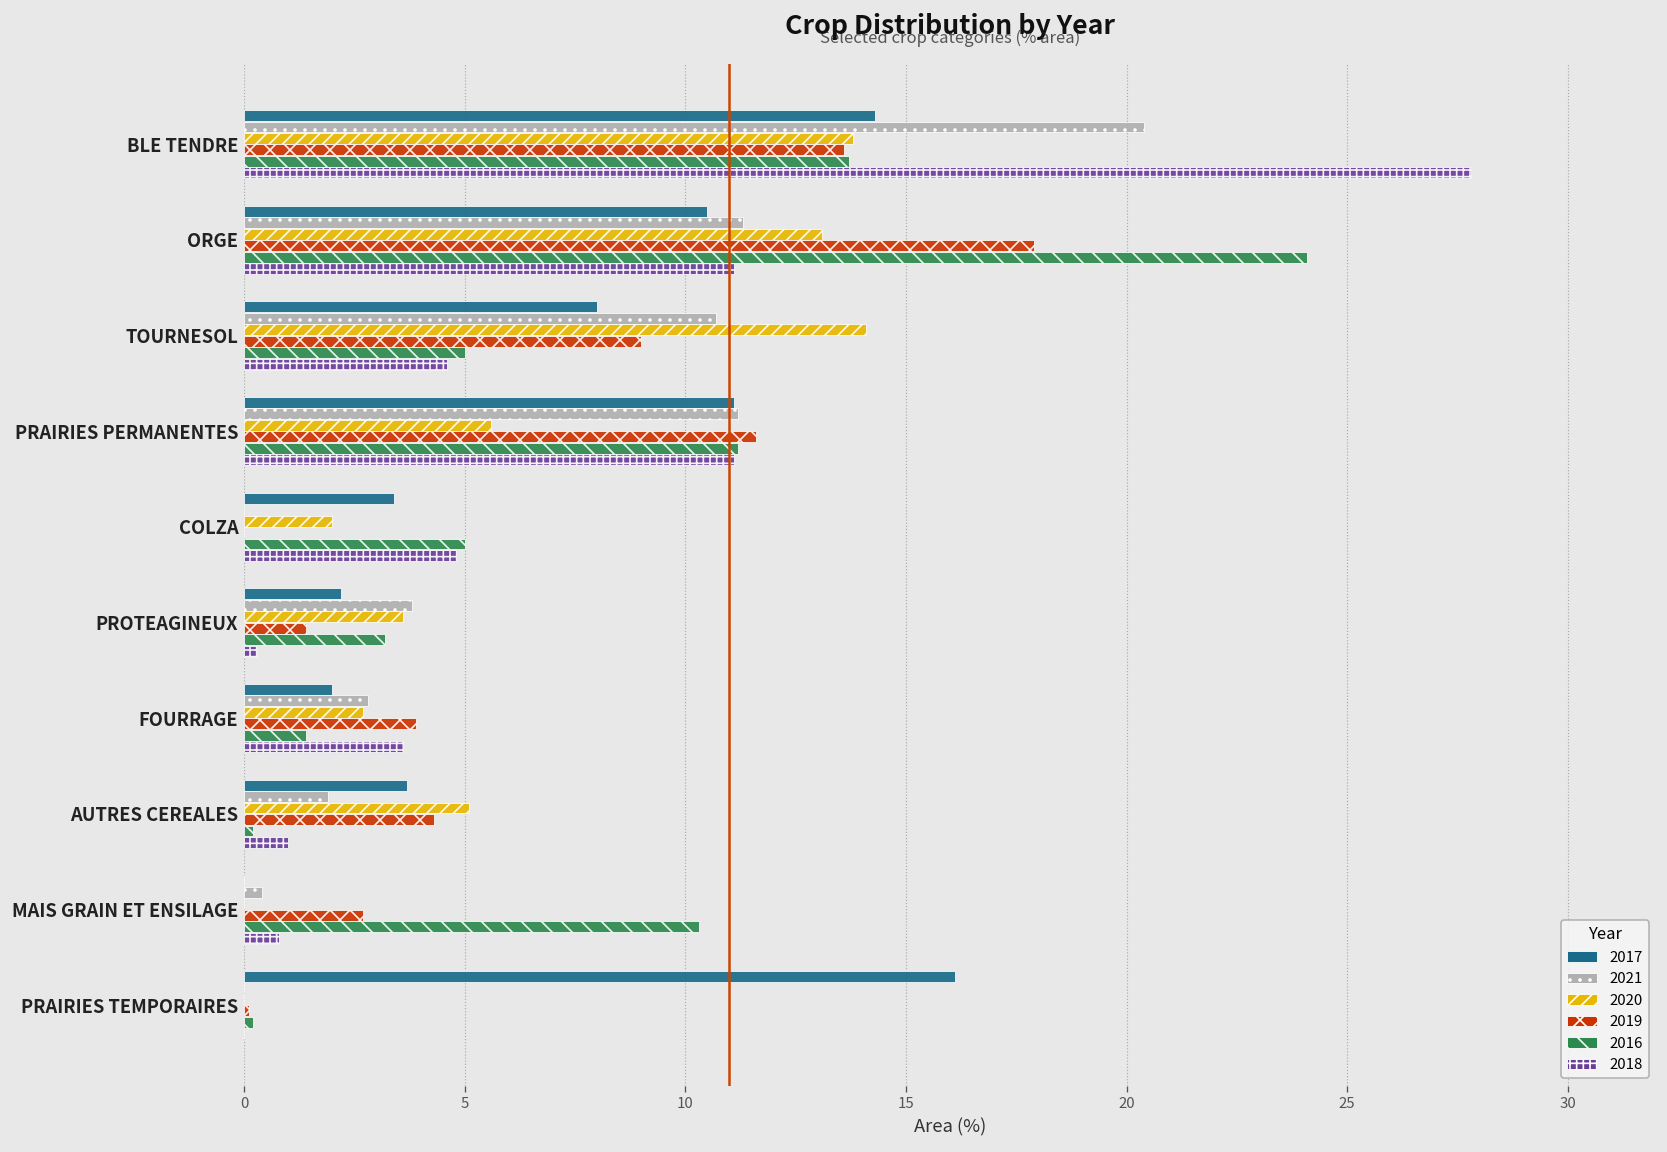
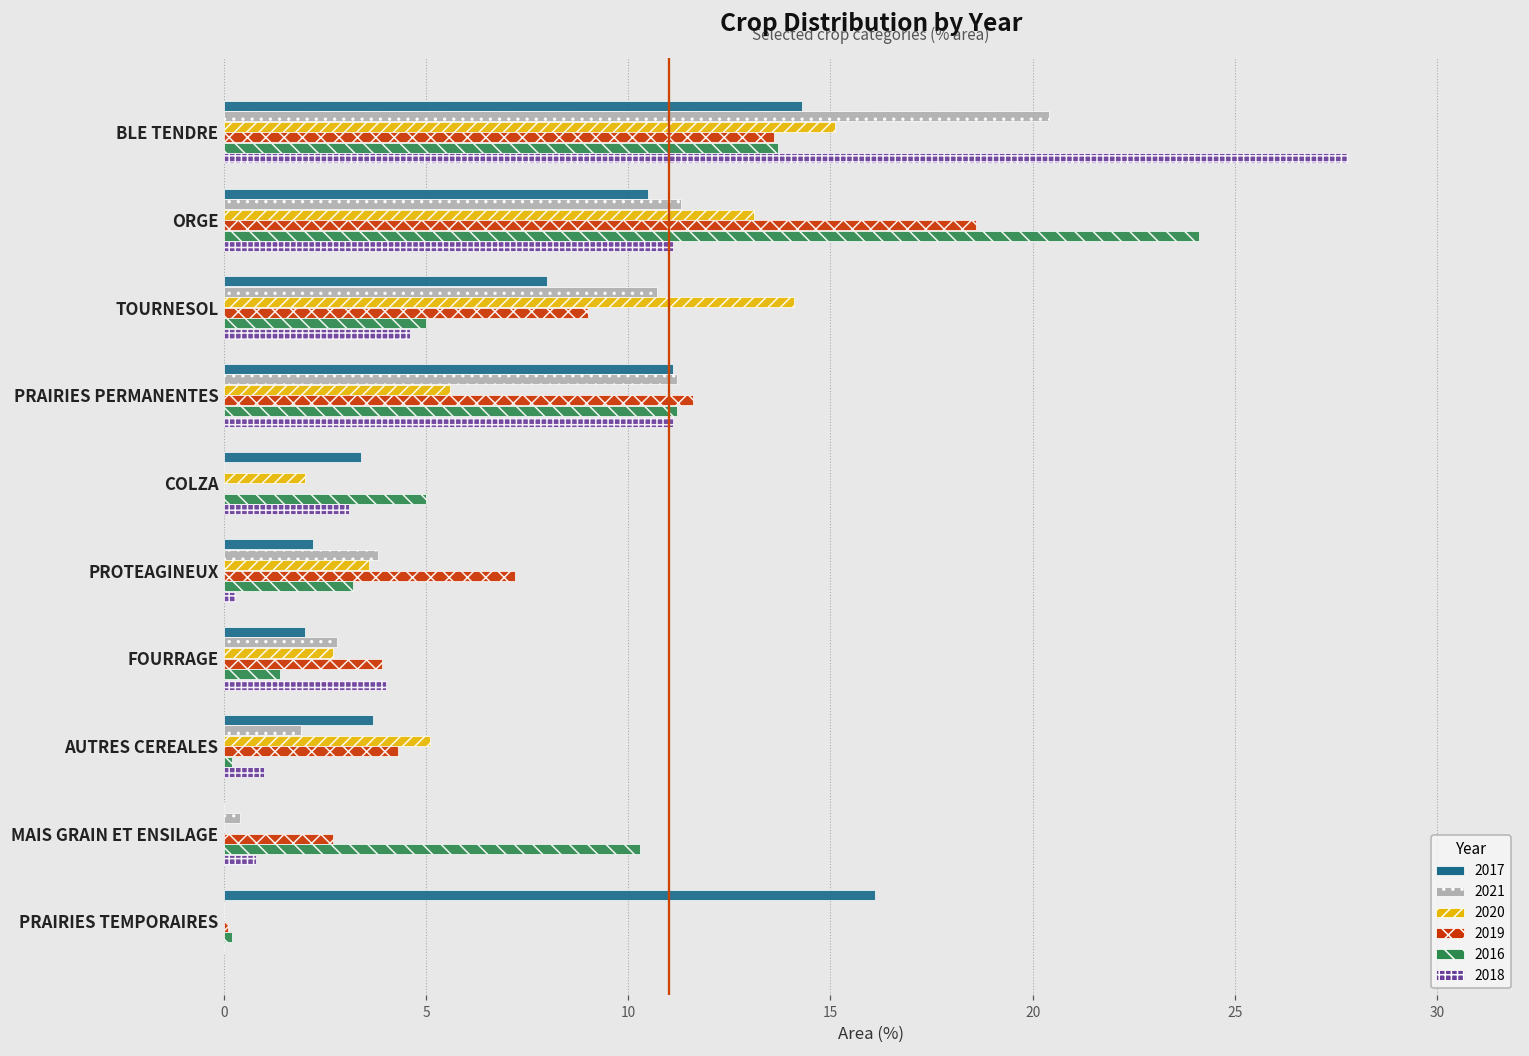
2020, BLE TENDRE: 13.8 -> 15.1
2019, ORGE: 17.9 -> 18.6
2018, COLZA: 4.8 -> 3.1
2019, PROTEAGINEUX: 1.4 -> 7.2
2018, FOURRAGE: 3.6 -> 4.0
